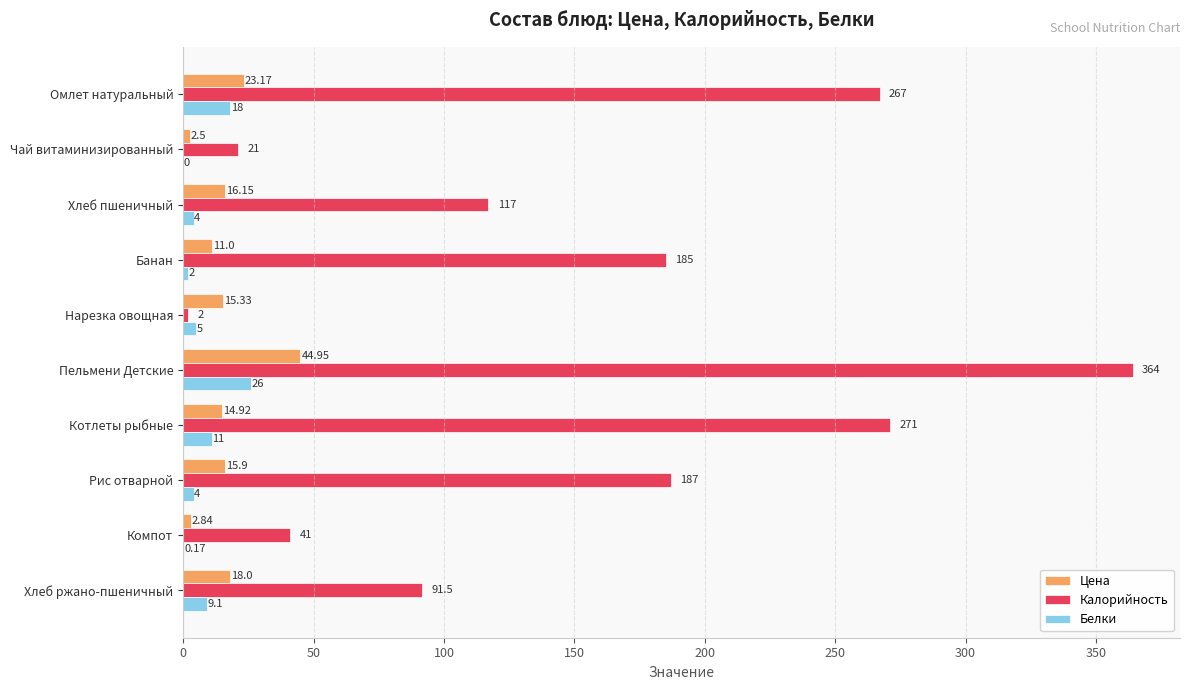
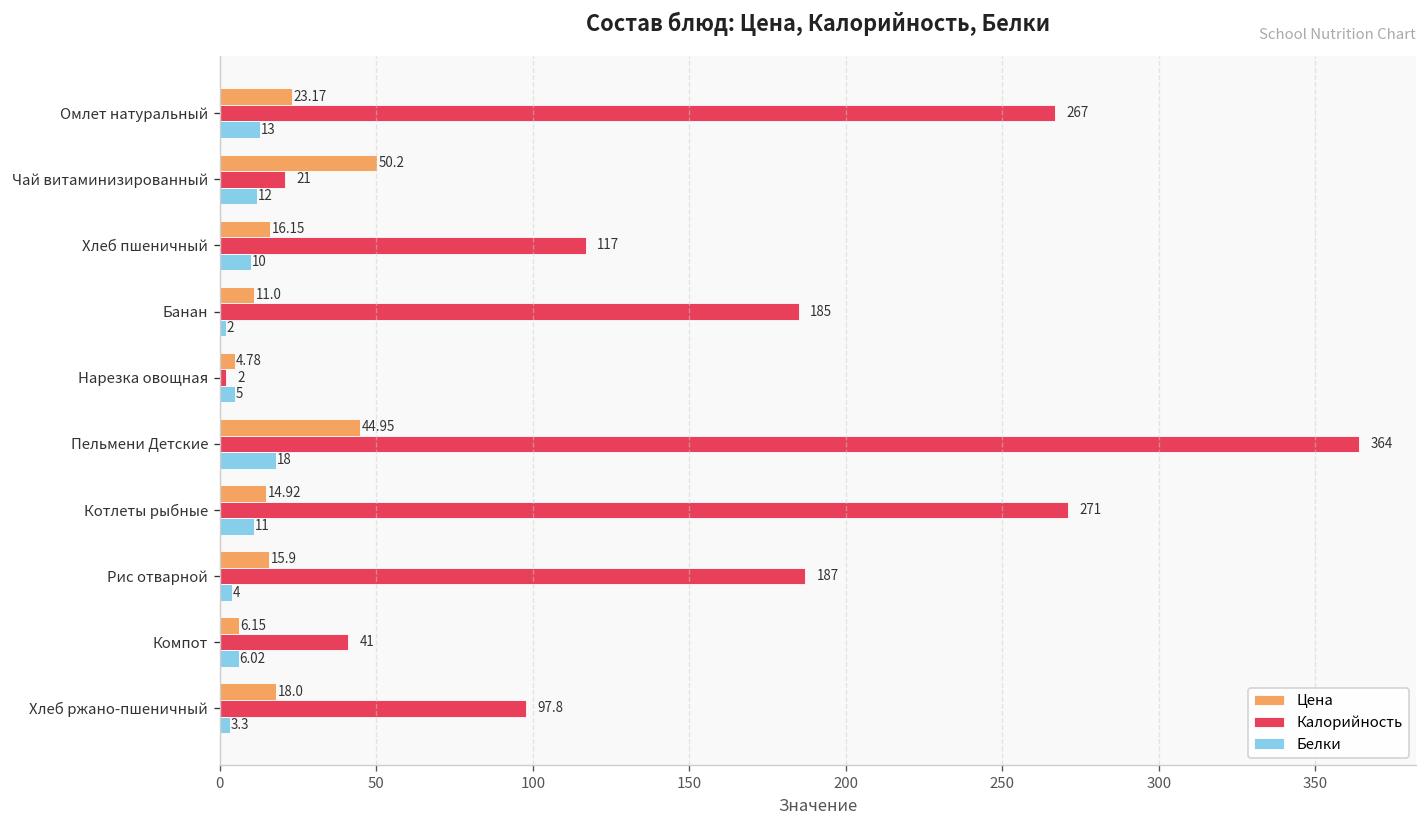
Белки, Омлет натуральный: 18 -> 13
Цена, Чай витаминизированный: 2.5 -> 50.2
Белки, Чай витаминизированный: 0 -> 12
Белки, Хлеб пшеничный: 4 -> 10
Цена, Нарезка овощная: 15.33 -> 4.78
Белки, Пельмени Детские: 26 -> 18
Цена, Компот: 2.84 -> 6.15
Белки, Компот: 0.17 -> 6.02
Калорийность, Хлеб ржано-пшеничный: 91.5 -> 97.8
Белки, Хлеб ржано-пшеничный: 9.1 -> 3.3
